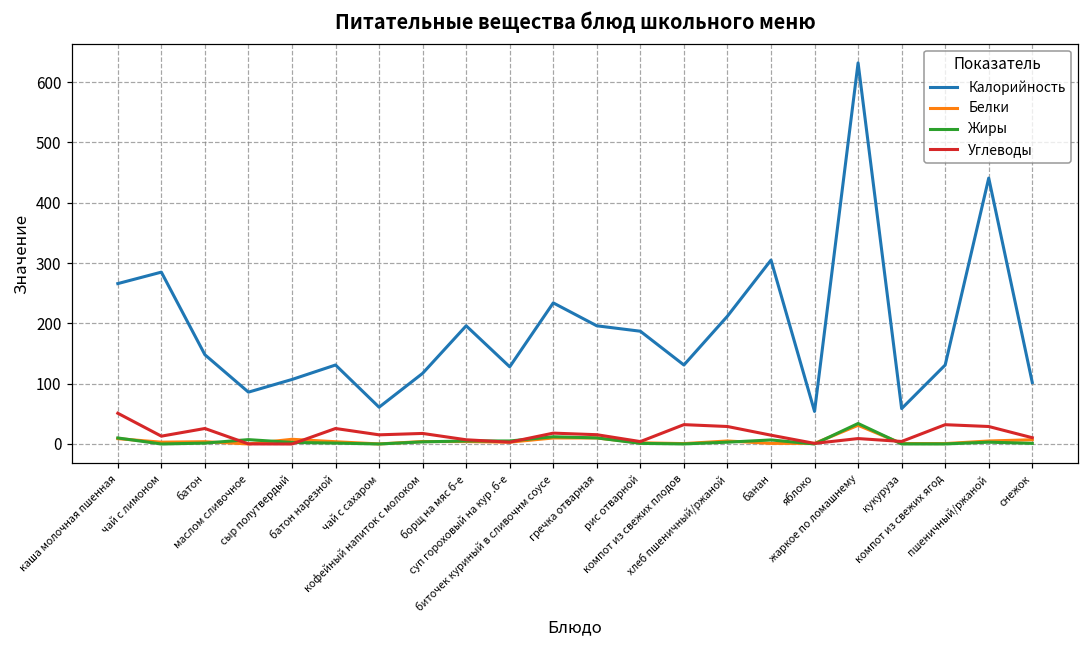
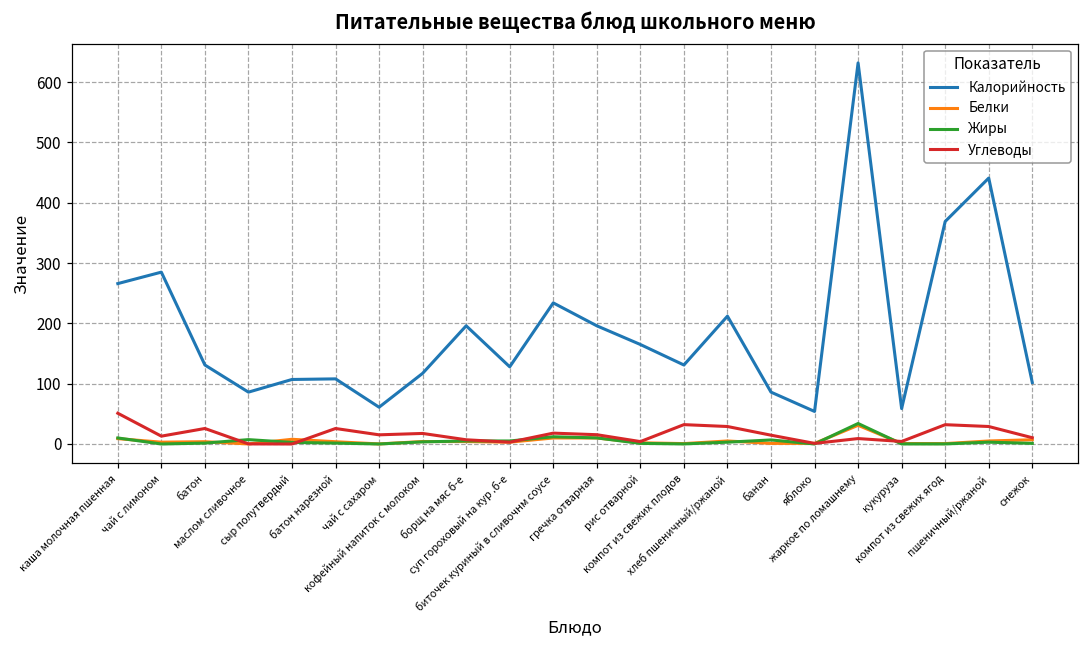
Калорийность, батон: 150 -> 130
Калорийность, батон нарезной: 130 -> 110
Калорийность, рис отварной: 190 -> 170
Калорийность, банан: 310 -> 90
Калорийность, компот из свежих ягод: 130 -> 370
